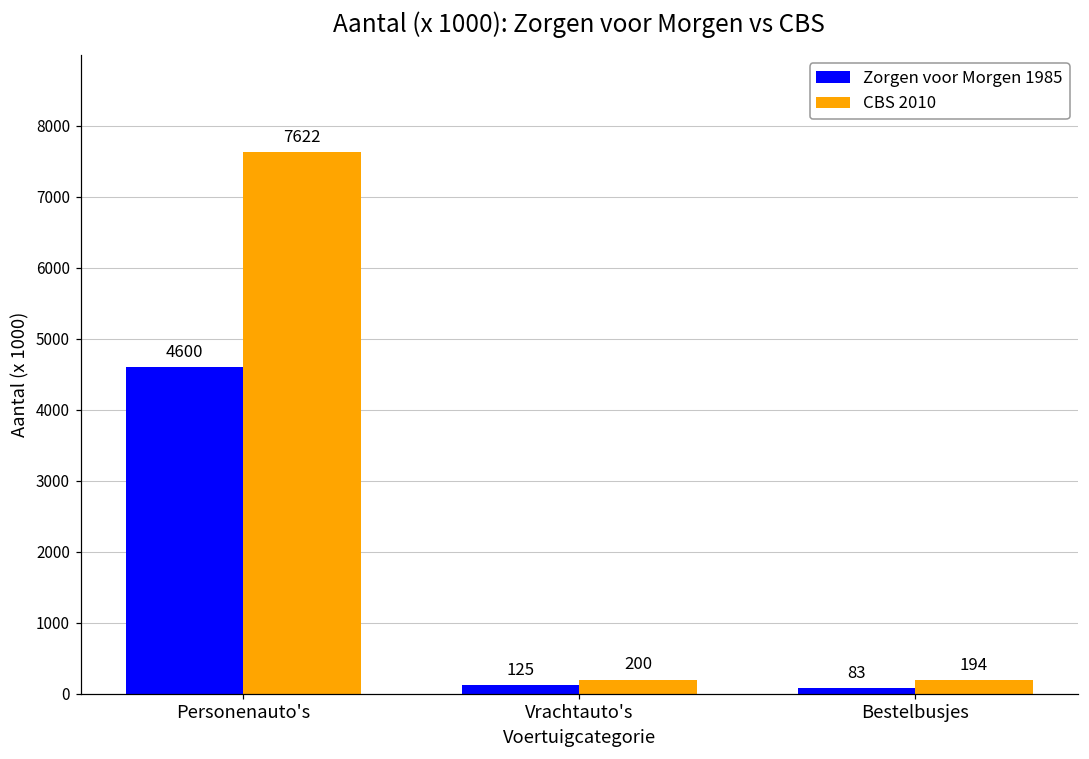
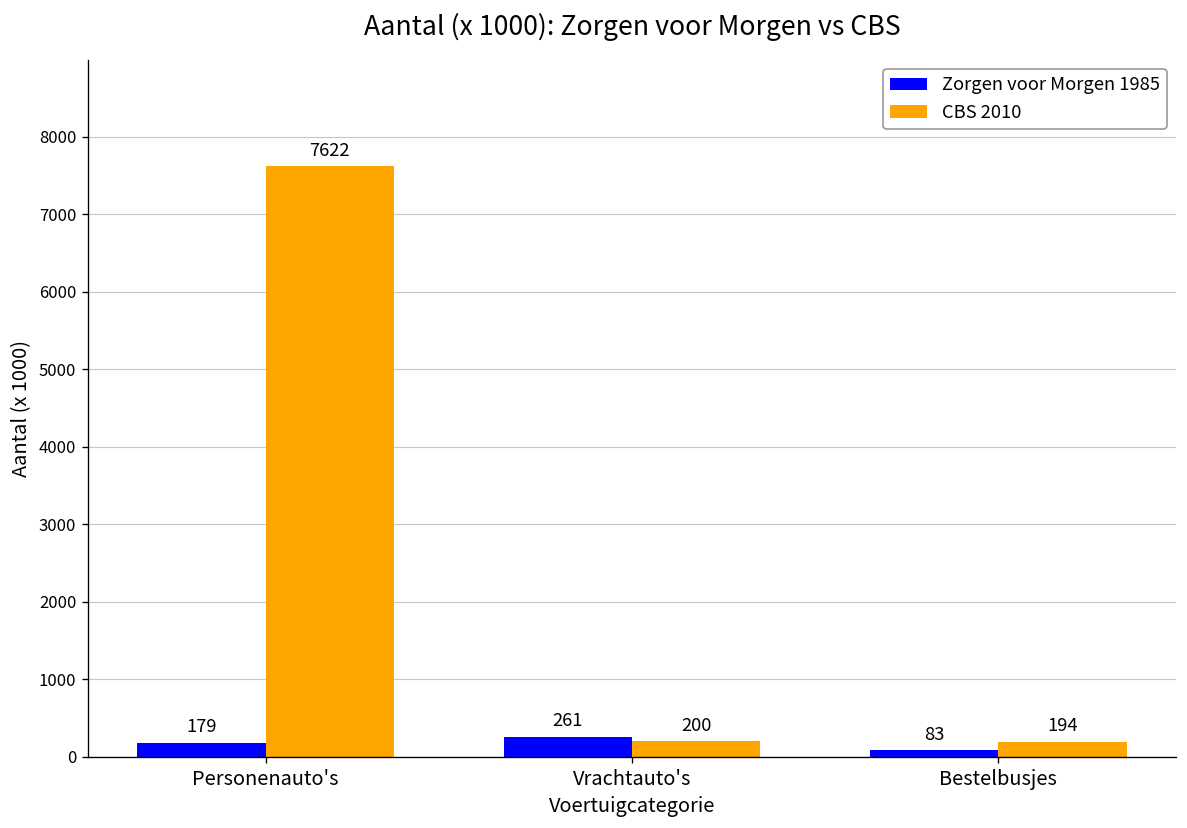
Zorgen voor Morgen 1985, Personenauto's: 4600 -> 179
Zorgen voor Morgen 1985, Vrachtauto's: 125 -> 261
